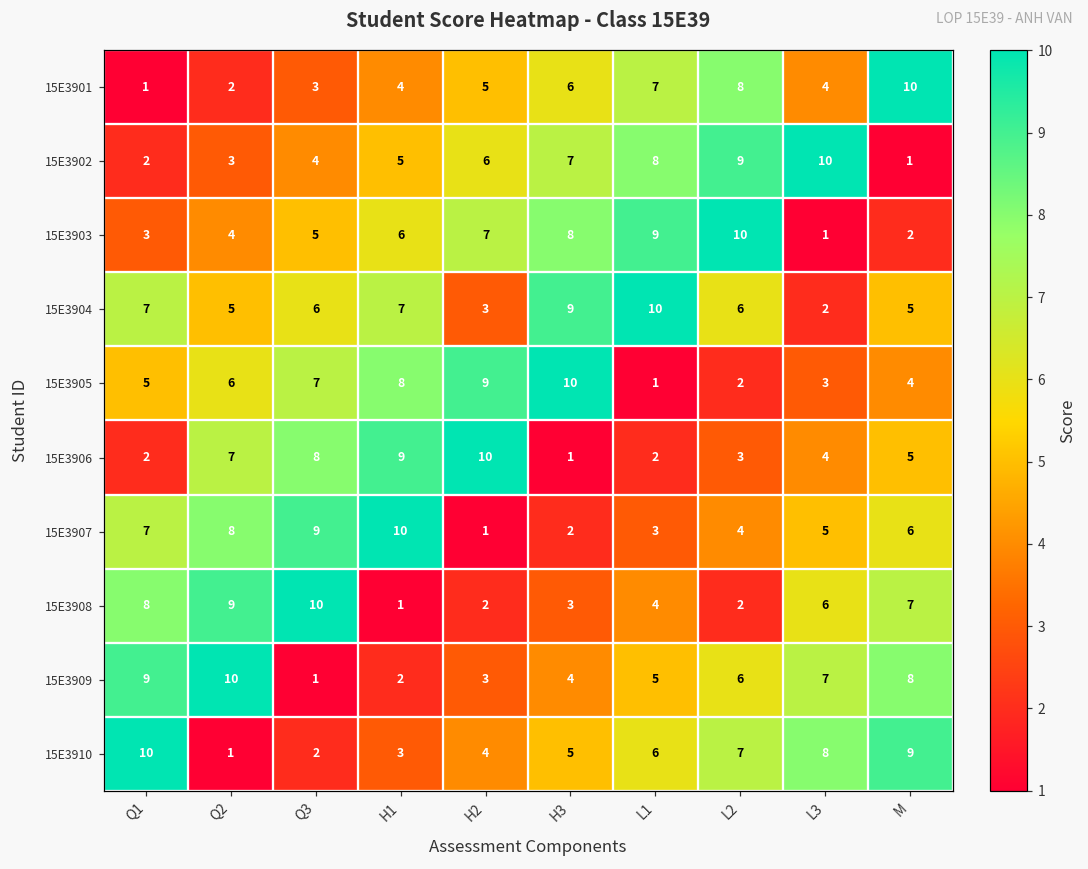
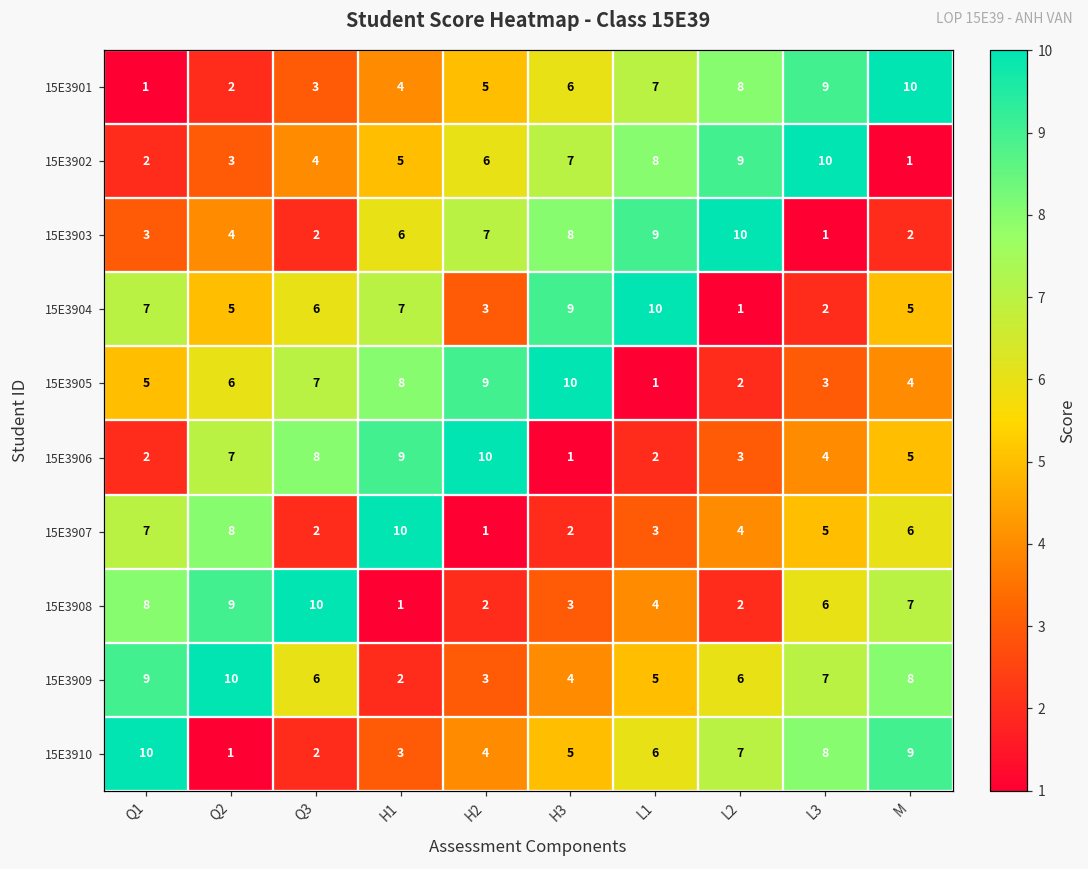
15E3901, L3: 4 -> 9
15E3903, Q3: 5 -> 2
15E3904, L2: 6 -> 1
15E3907, Q3: 9 -> 2
15E3909, Q3: 1 -> 6
